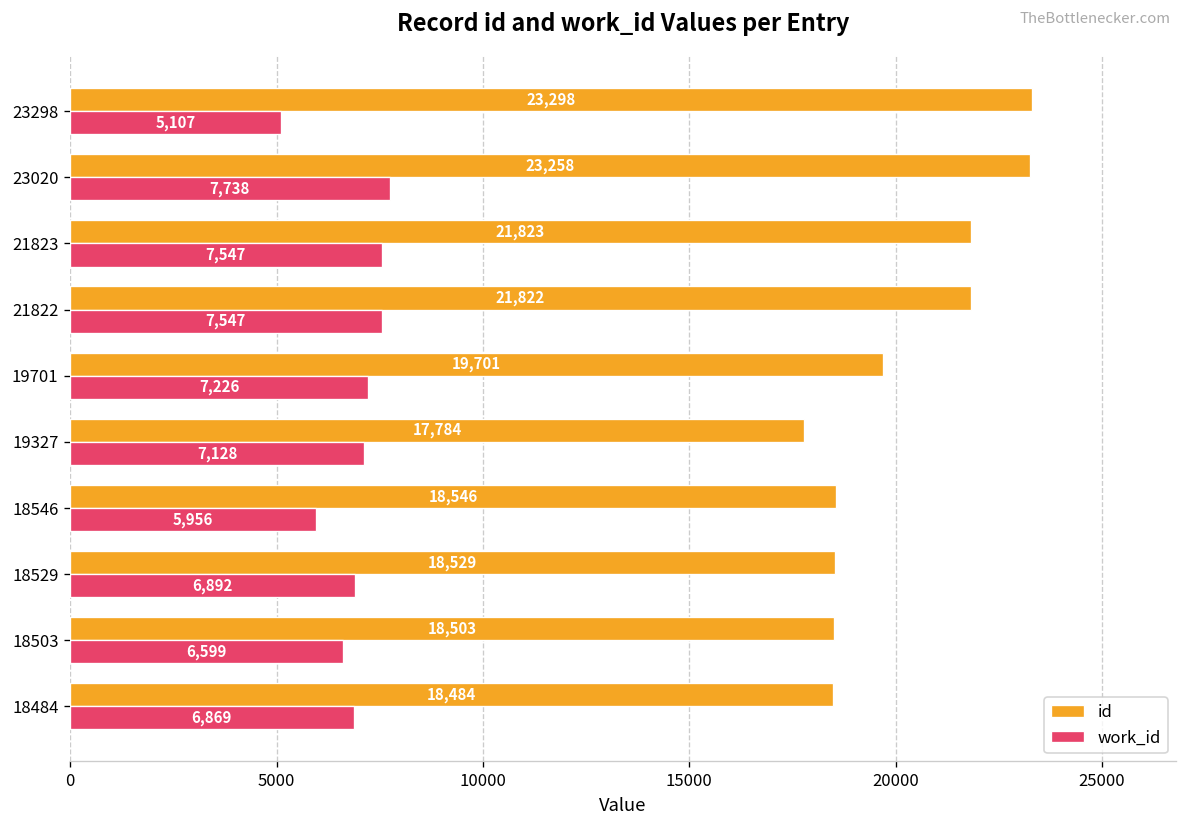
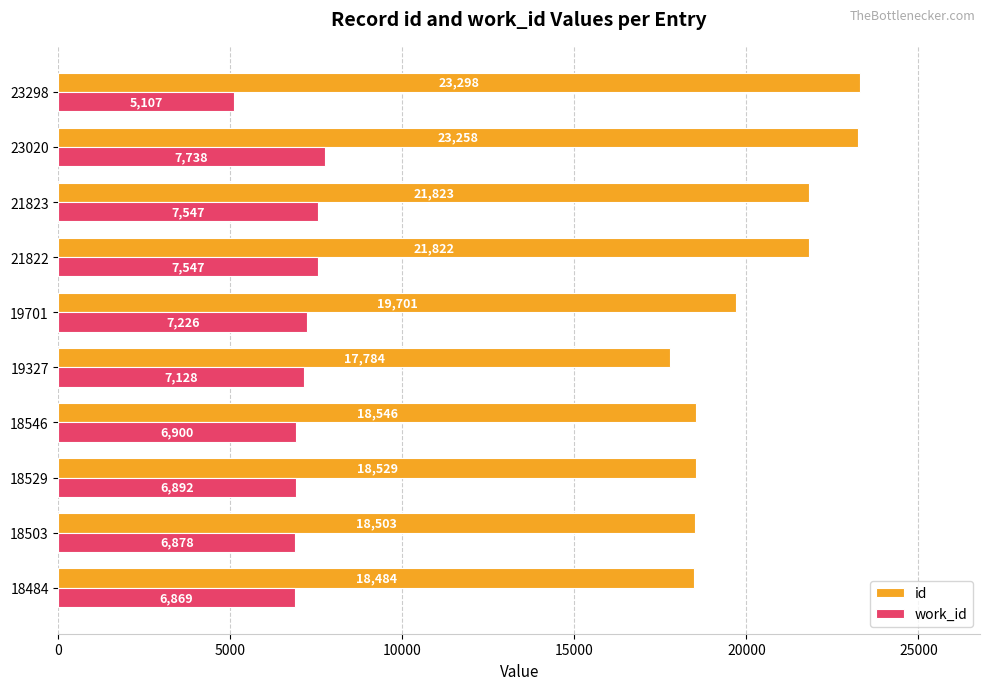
work_id, 18546: 5,956 -> 6,900
work_id, 18503: 6,599 -> 6,878
